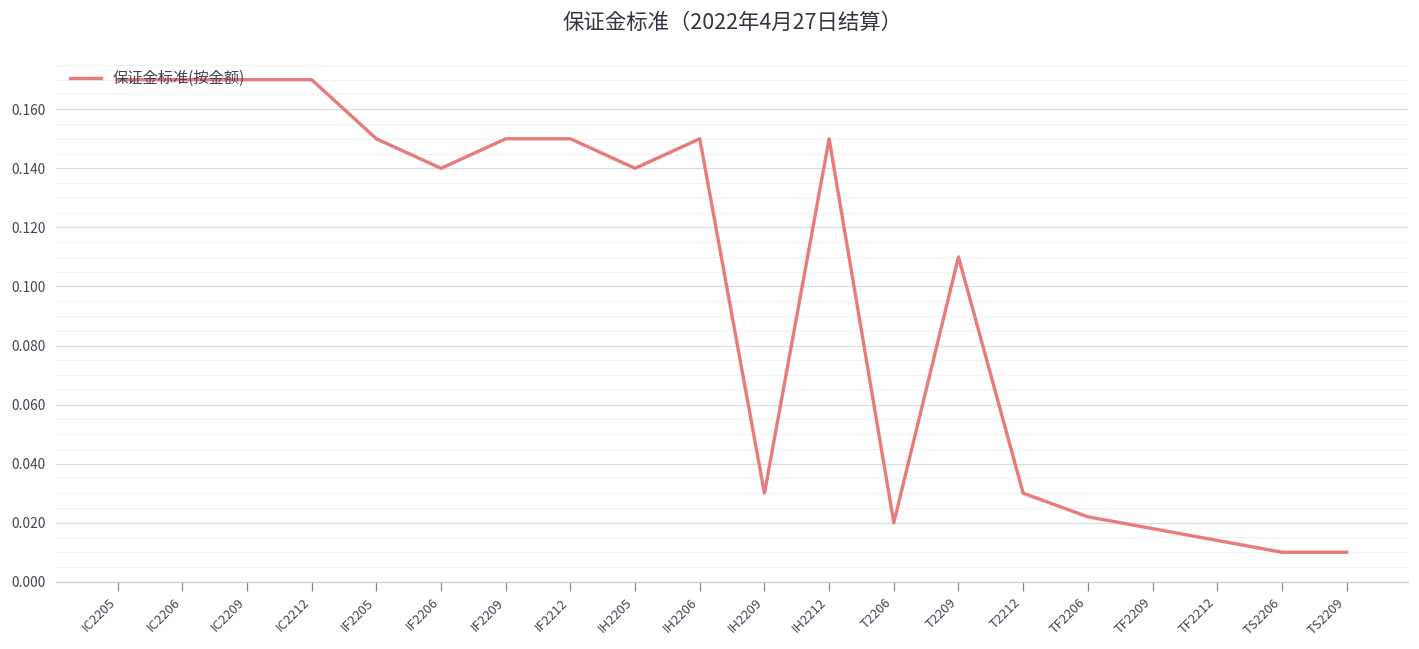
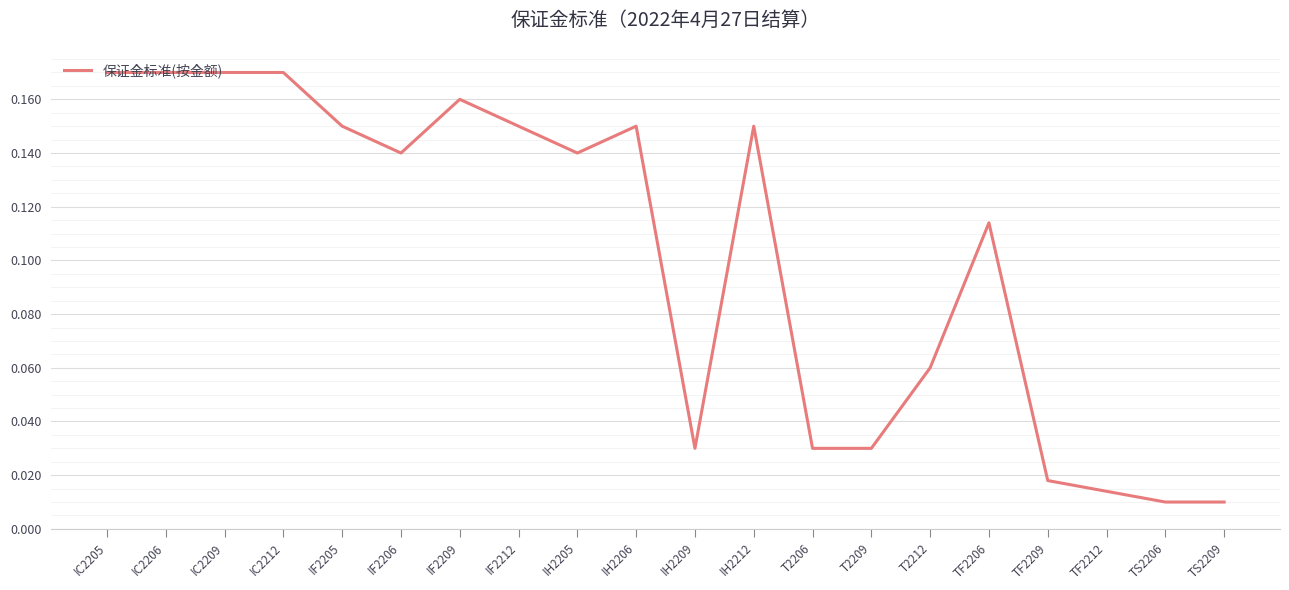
IF2209: 0.15 -> 0.16
T2206: 0.02 -> 0.03
T2209: 0.11 -> 0.03
T2212: 0.03 -> 0.06
TF2206: 0.022 -> 0.114
